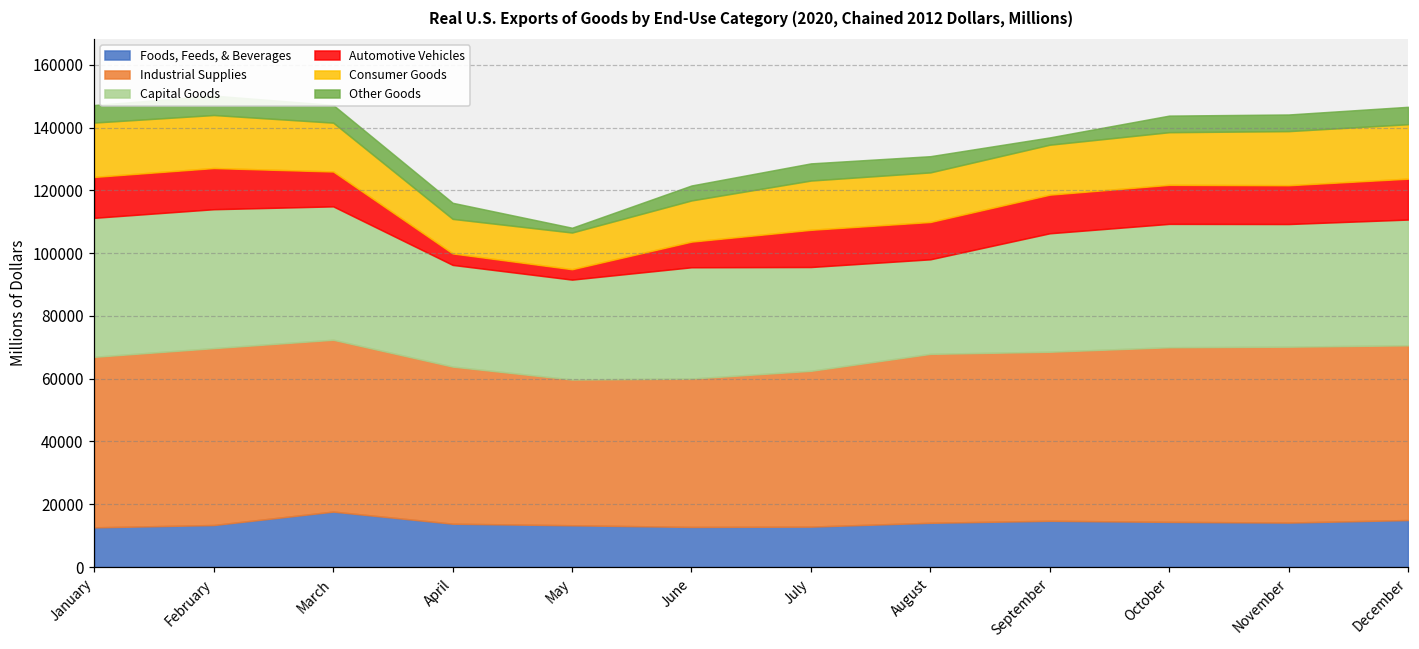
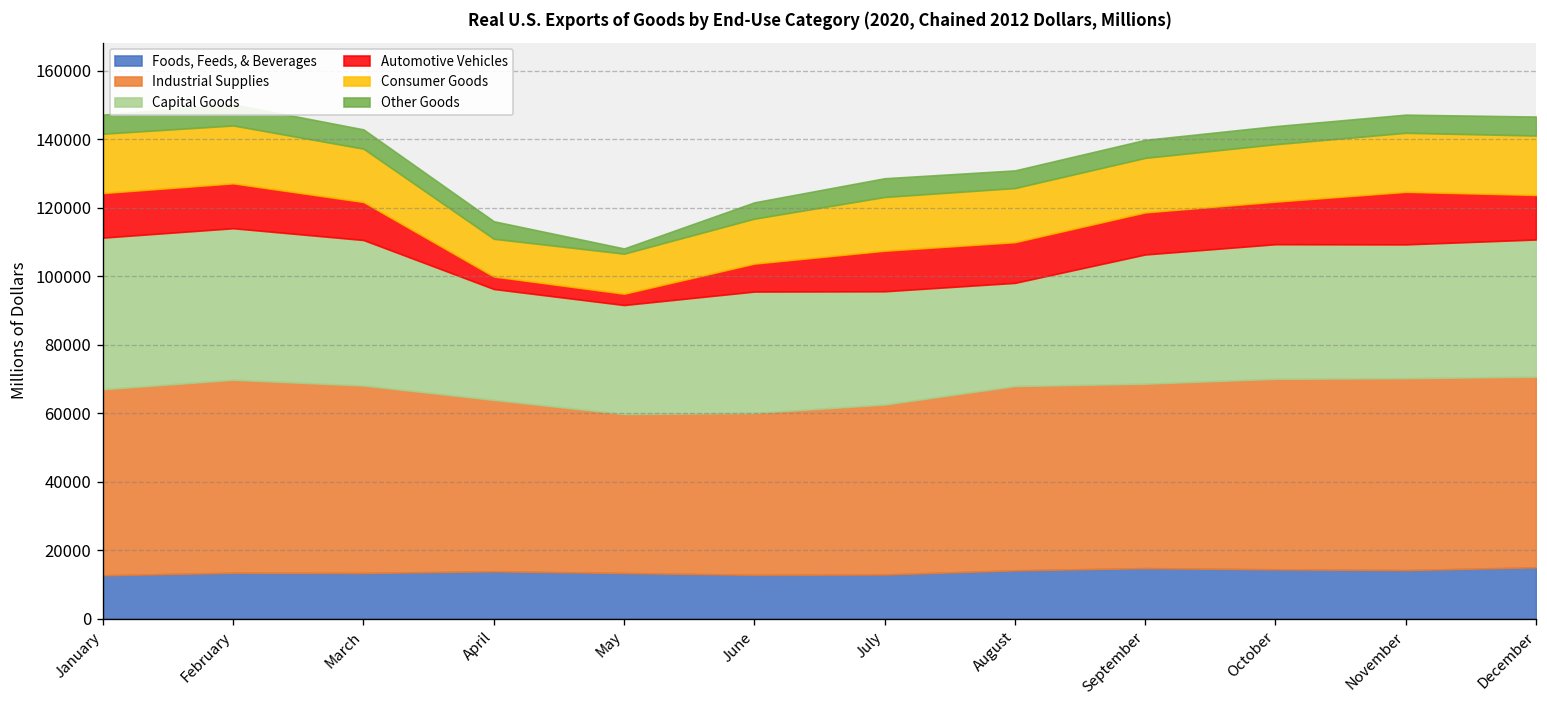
Foods, Feeds, & Beverages, March: 18000 -> 13000
Other Goods, September: 2000 -> 5000
Automotive Vehicles, November: 12000 -> 15000
